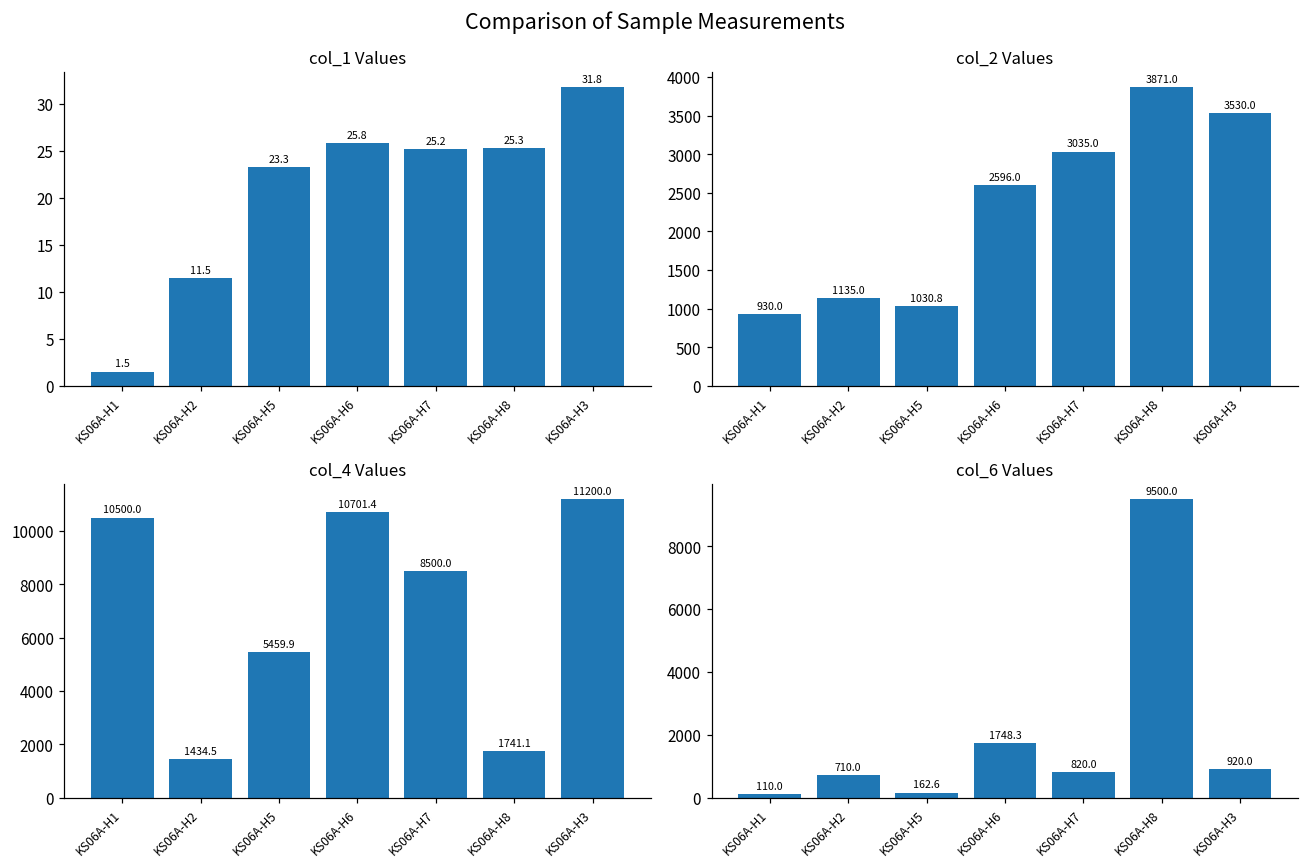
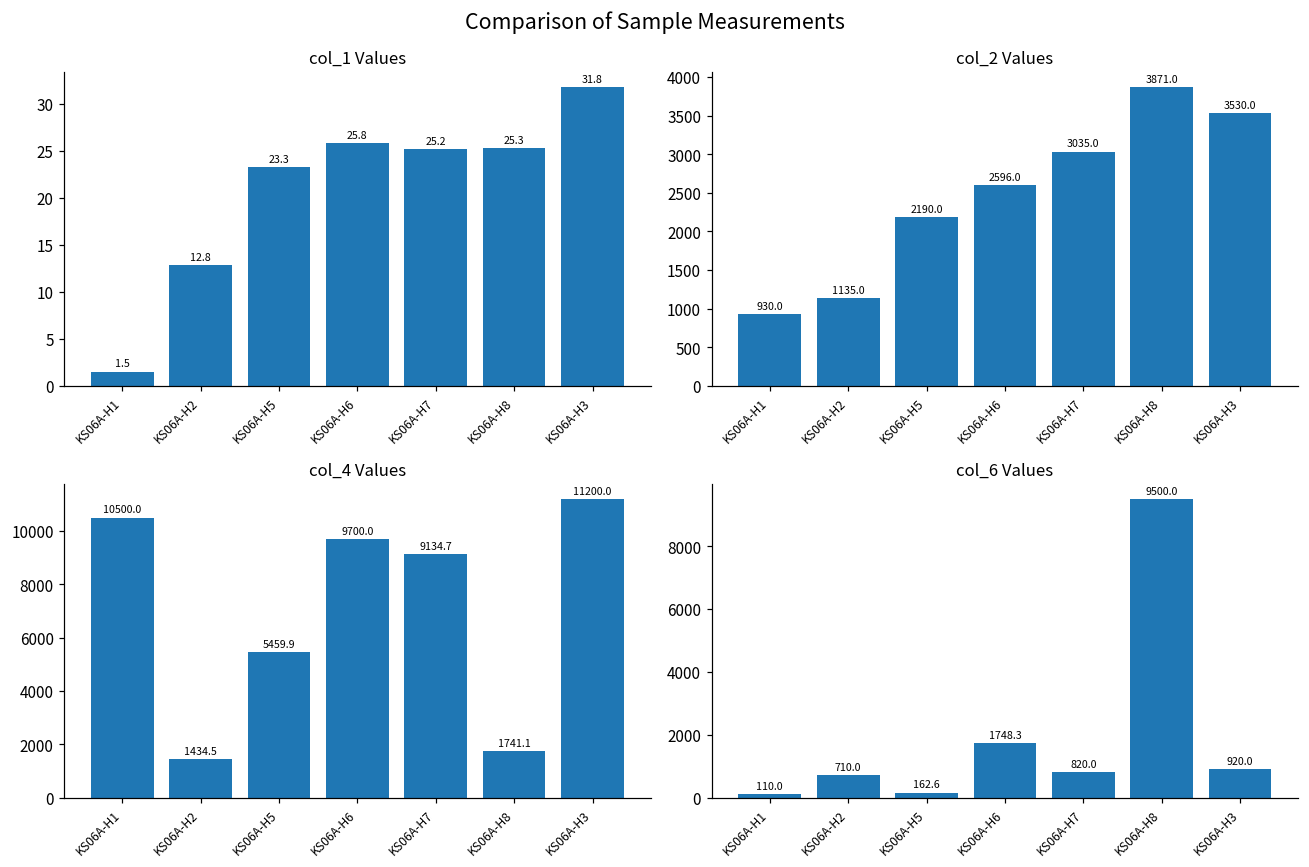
col_1 Values, KS06A-H2: 11.5 -> 12.8
col_2 Values, KS06A-H5: 1030.8 -> 2190.0
col_4 Values, KS06A-H6: 10701.4 -> 9700.0
col_4 Values, KS06A-H7: 8500.0 -> 9134.7
